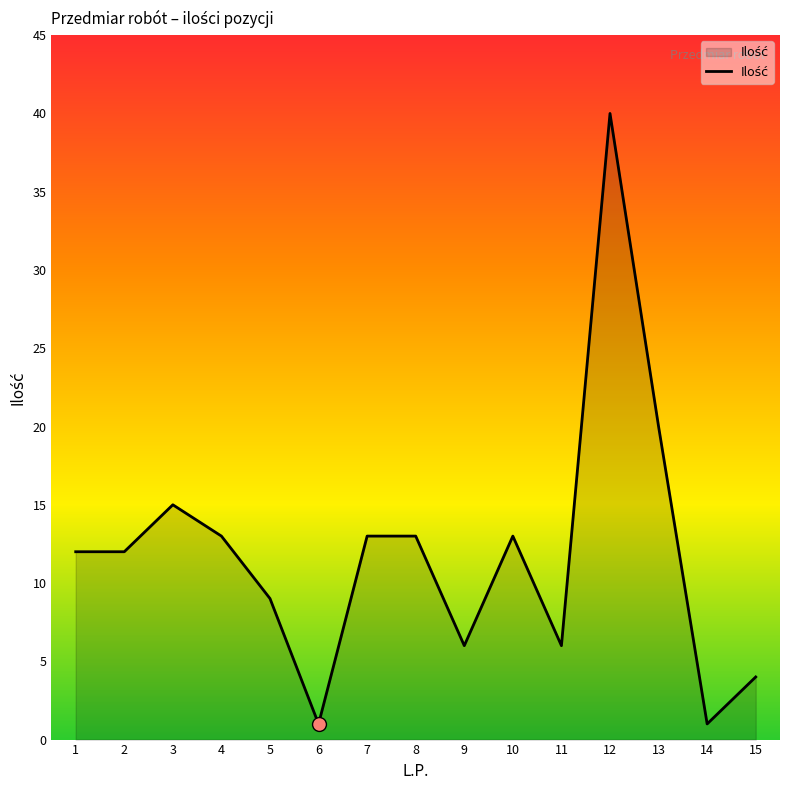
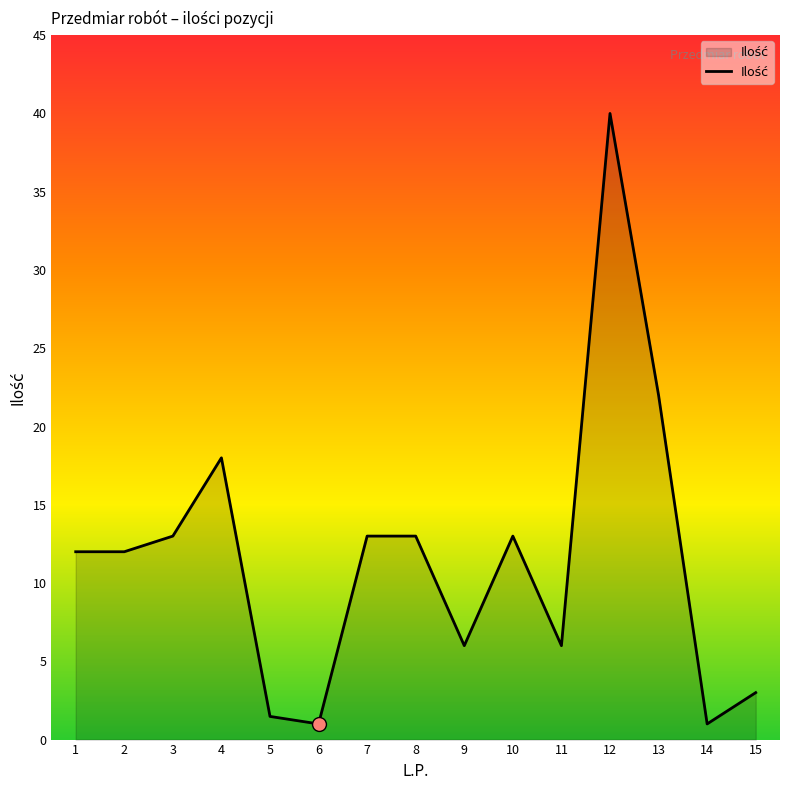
Ilość, 3: 15 -> 13
Ilość, 4: 13 -> 18
Ilość, 5: 9.0 -> 1.5
Ilość, 13: 20 -> 22
Ilość, 15: 4 -> 3
